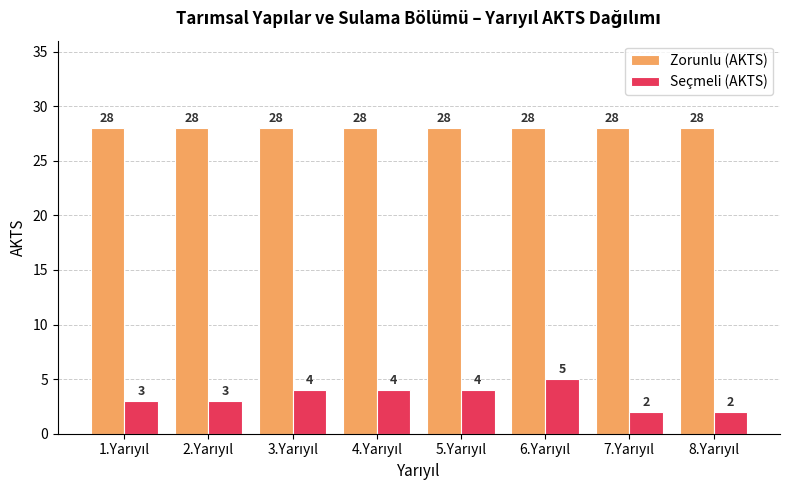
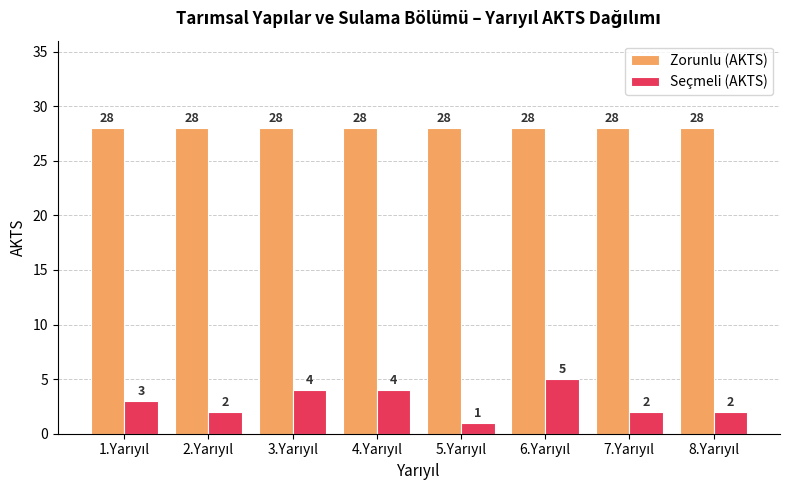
Seçmeli (AKTS), 2.Yarıyıl: 3 -> 2
Seçmeli (AKTS), 5.Yarıyıl: 4 -> 1
